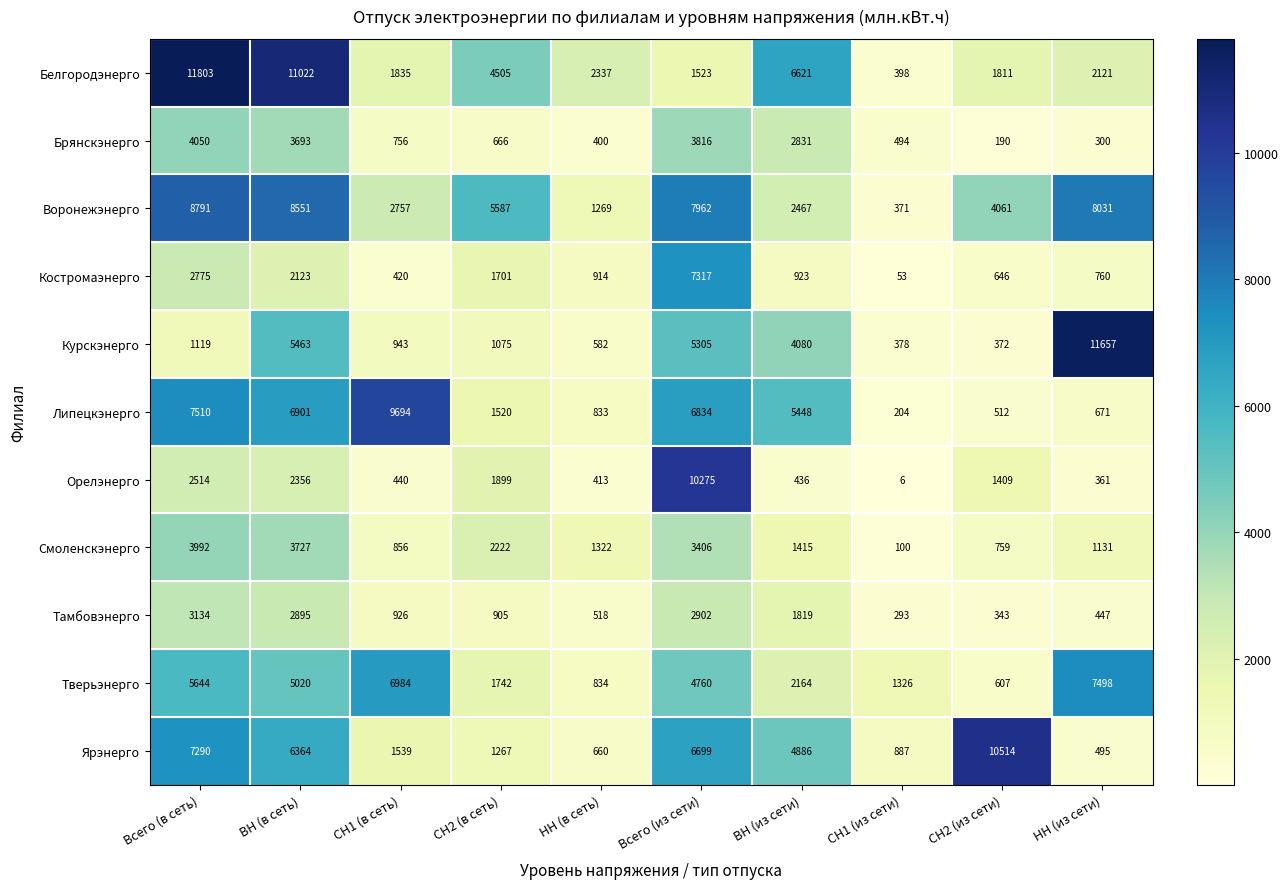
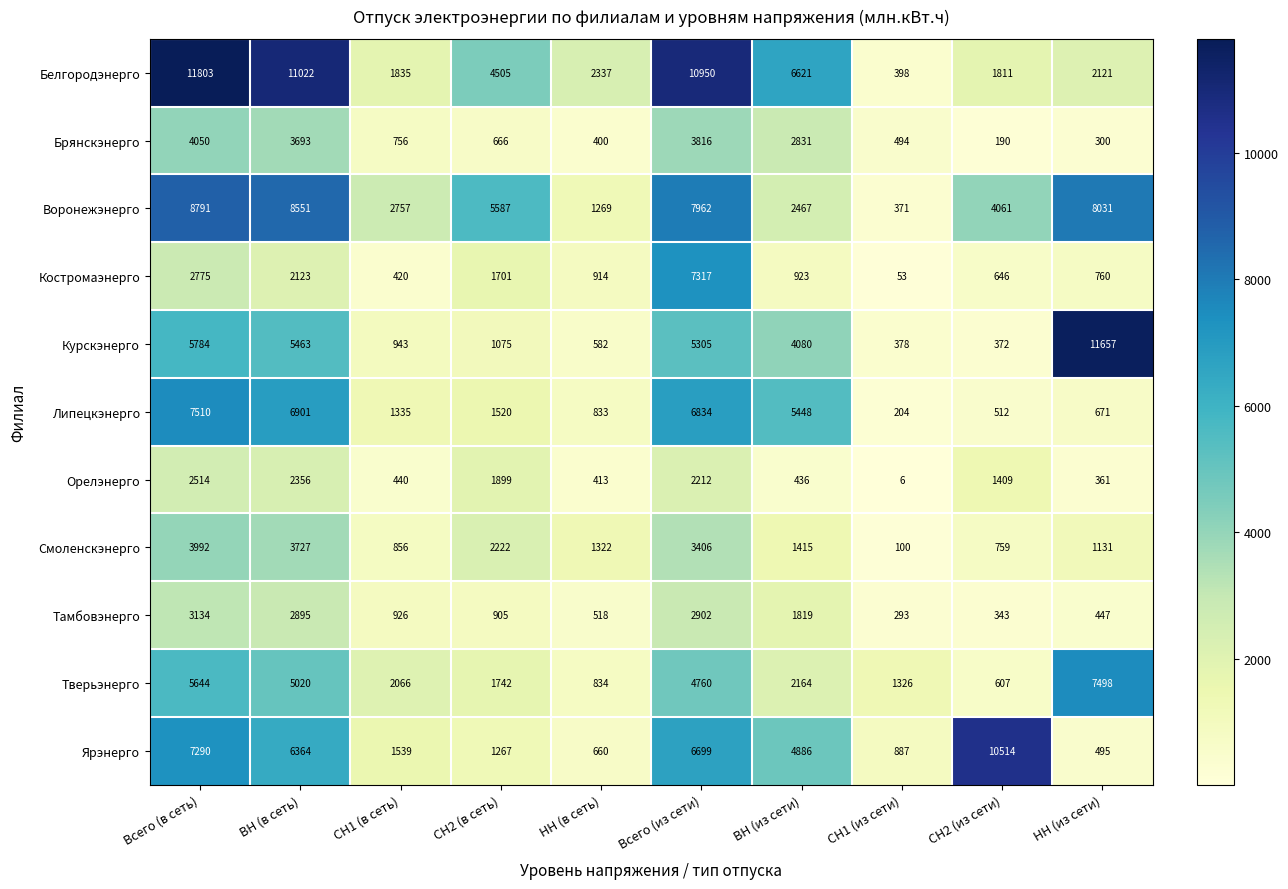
Белгородэнерго, Всего (из сети): 1523 -> 10950
Курскэнерго, Всего (в сеть): 1119 -> 5784
Липецкэнерго, СН1 (в сеть): 9694 -> 1335
Орелэнерго, Всего (из сети): 10275 -> 2212
Тверьэнерго, СН1 (в сеть): 6984 -> 2066
